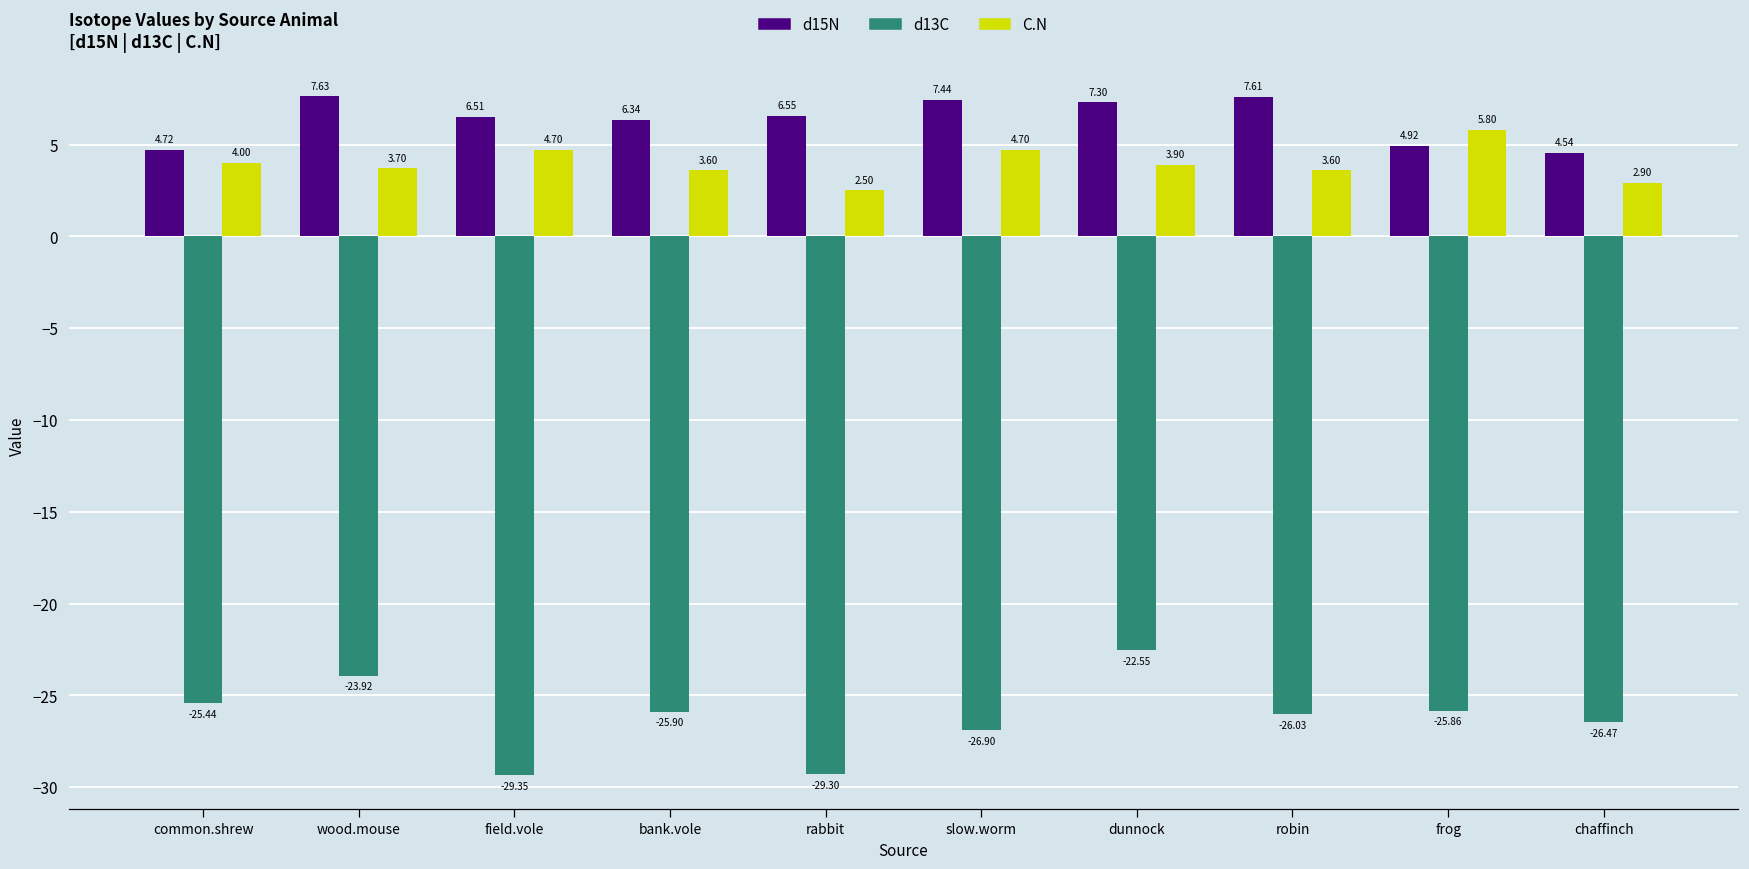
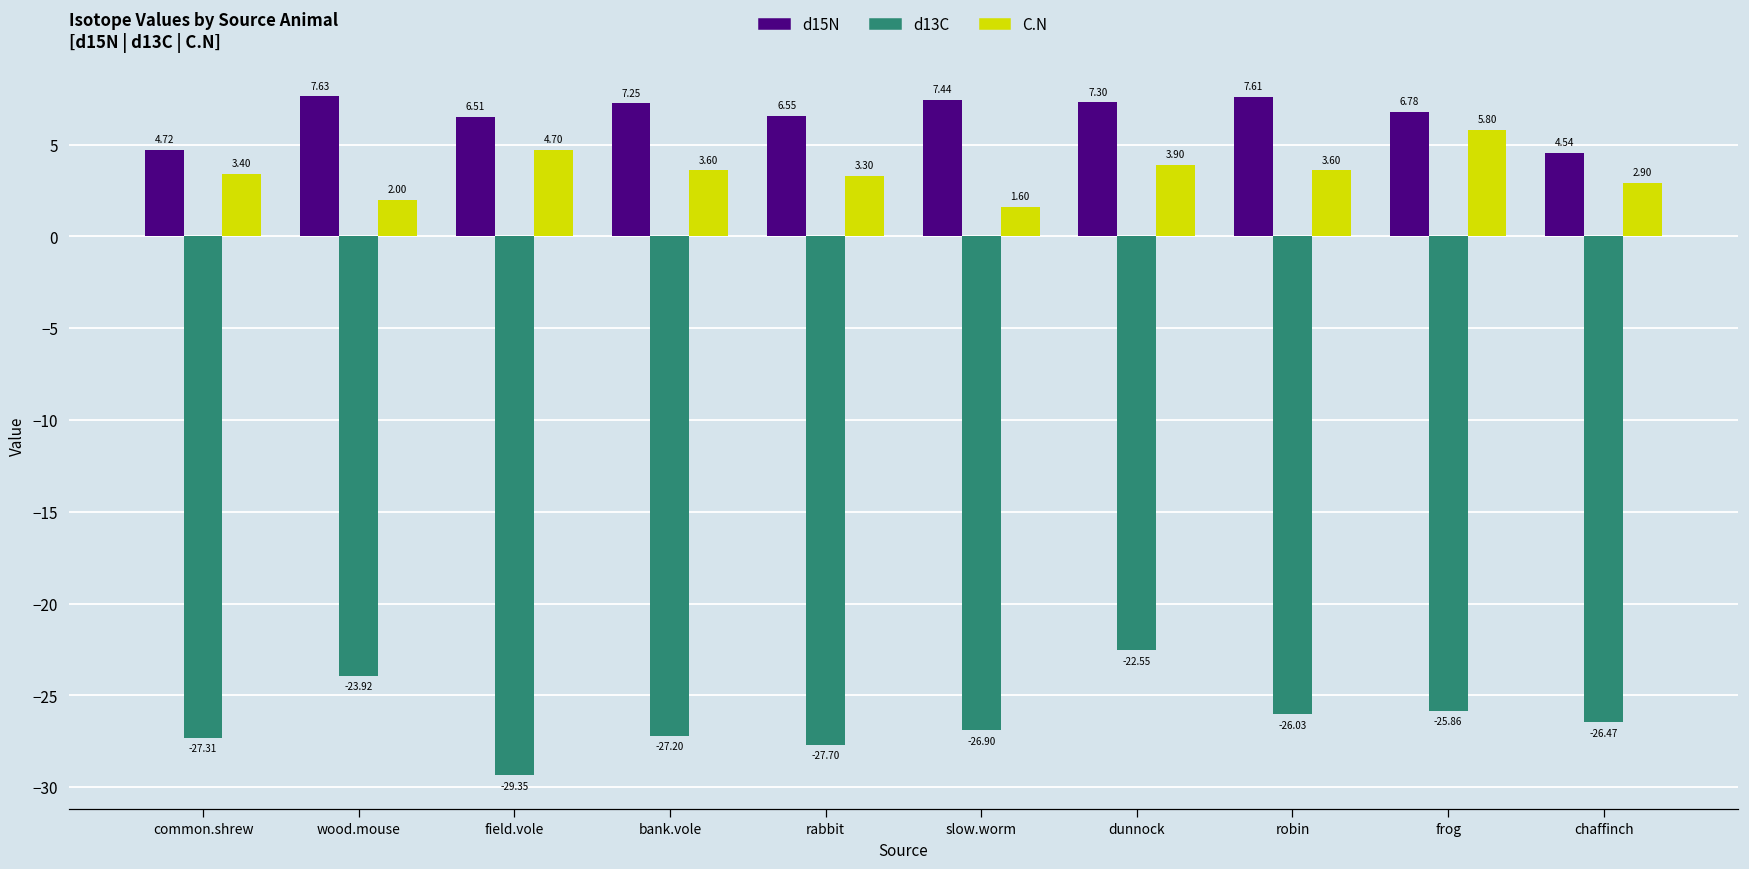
d13C, common.shrew: -25.44 -> -27.31
C.N, common.shrew: 4.00 -> 3.40
C.N, wood.mouse: 3.70 -> 2.00
d15N, bank.vole: 6.34 -> 7.25
d13C, bank.vole: -25.90 -> -27.20
d13C, rabbit: -29.30 -> -27.70
C.N, rabbit: 2.50 -> 3.30
C.N, slow.worm: 4.70 -> 1.60
d15N, frog: 4.92 -> 6.78
